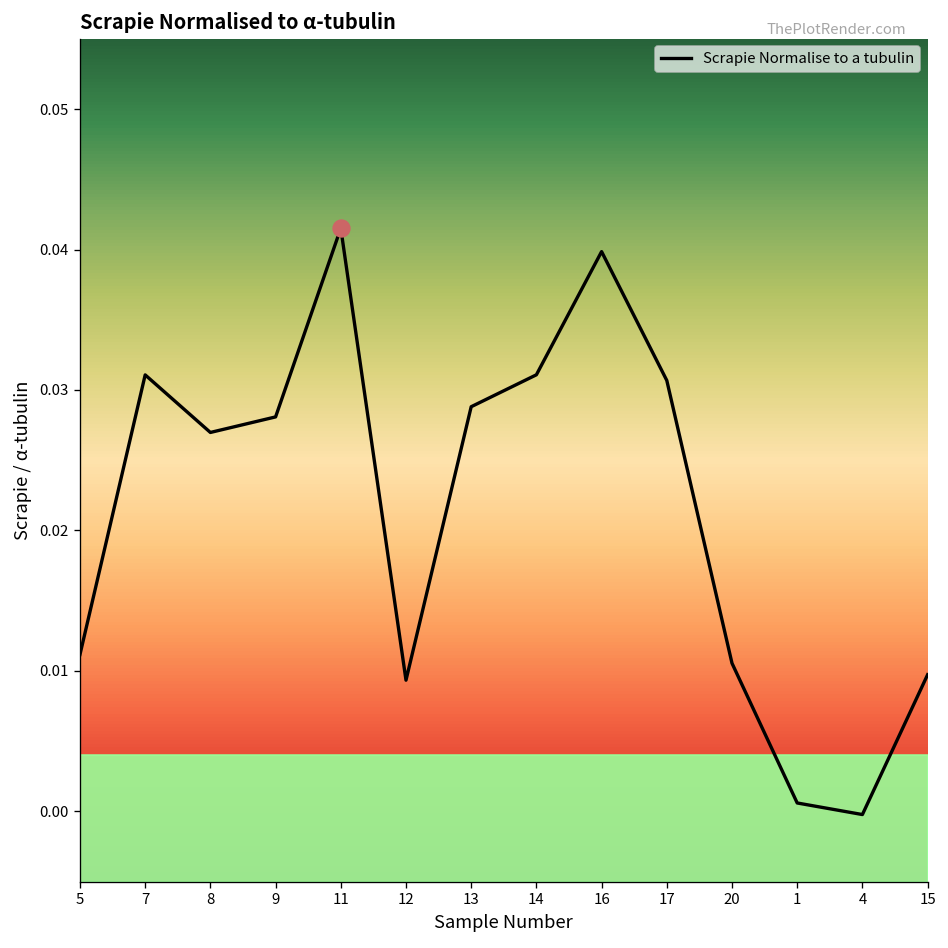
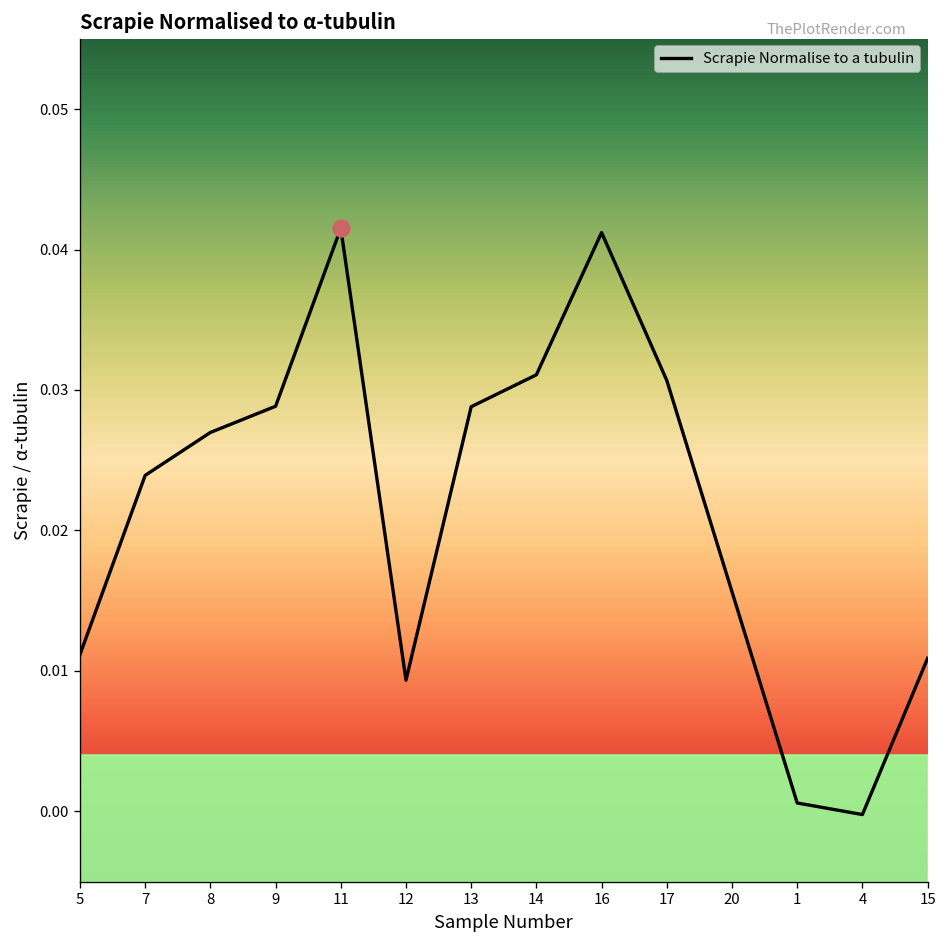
Scrapie Normalise to a tubulin, 7: 0.0311 -> 0.0239
Scrapie Normalise to a tubulin, 9: 0.0281 -> 0.0288
Scrapie Normalise to a tubulin, 16: 0.0399 -> 0.0412
Scrapie Normalise to a tubulin, 20: 0.0106 -> 0.0156
Scrapie Normalise to a tubulin, 15: 0.0097 -> 0.0109
